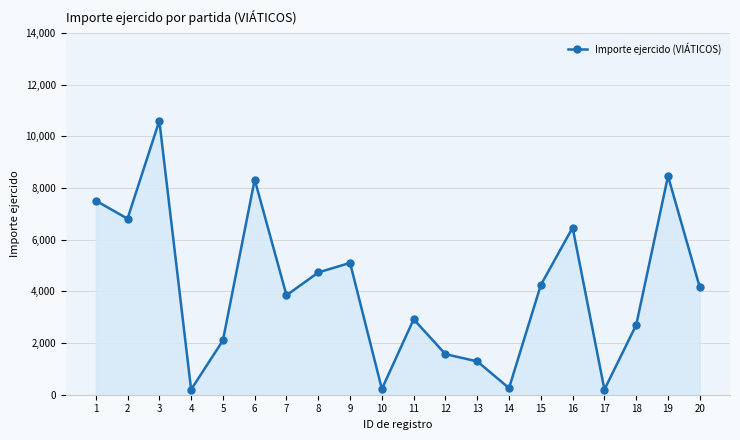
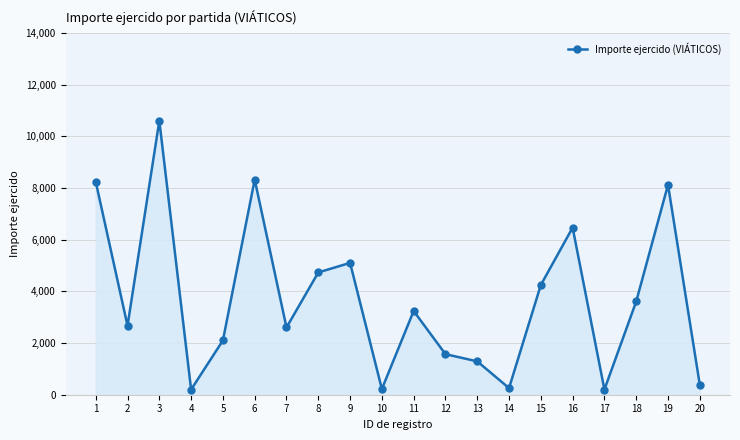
1: 7,500 -> 8,200
2: 6,800 -> 2,700
7: 3,800 -> 2,600
11: 2,900 -> 3,200
18: 2,700 -> 3,600
19: 8,500 -> 8,100
20: 4,200 -> 400
